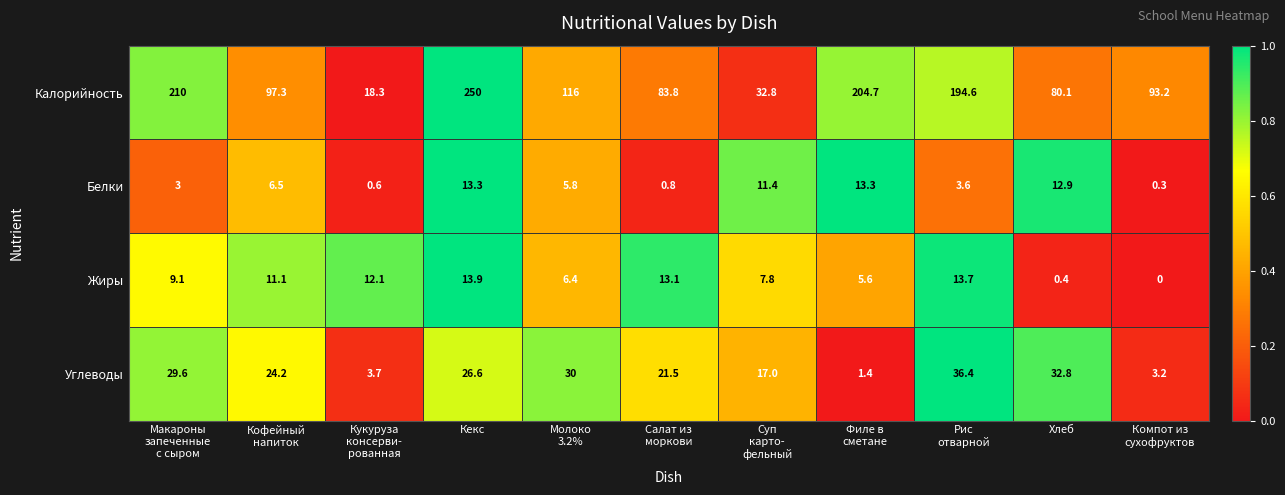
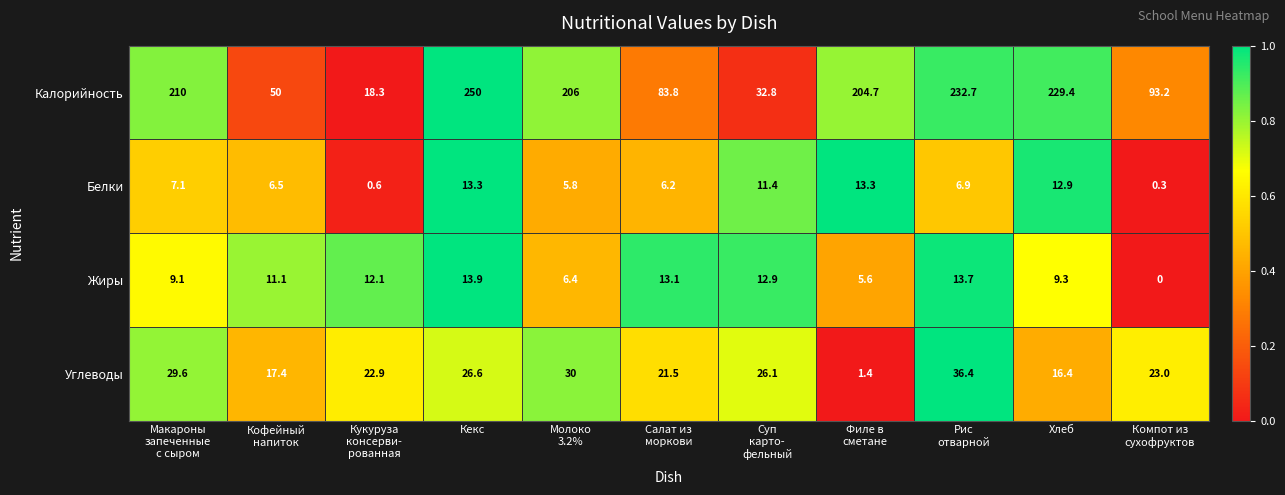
Калорийность, Кофейный напиток: 97.3 -> 50
Калорийность, Молоко 3.2%: 116 -> 206
Калорийность, Рис отварной: 194.6 -> 232.7
Калорийность, Хлеб: 80.1 -> 229.4
Белки, Макароны запеченные с сыром: 3 -> 7.1
Белки, Салат из моркови: 0.8 -> 6.2
Белки, Рис отварной: 3.6 -> 6.9
Жиры, Суп карто- фельный: 7.8 -> 12.9
Жиры, Хлеб: 0.4 -> 9.3
Углеводы, Кофейный напиток: 24.2 -> 17.4
Углеводы, Кукуруза консерви- рованная: 3.7 -> 22.9
Углеводы, Суп карто- фельный: 17.0 -> 26.1
Углеводы, Хлеб: 32.8 -> 16.4
Углеводы, Компот из сухофруктов: 3.2 -> 23.0
